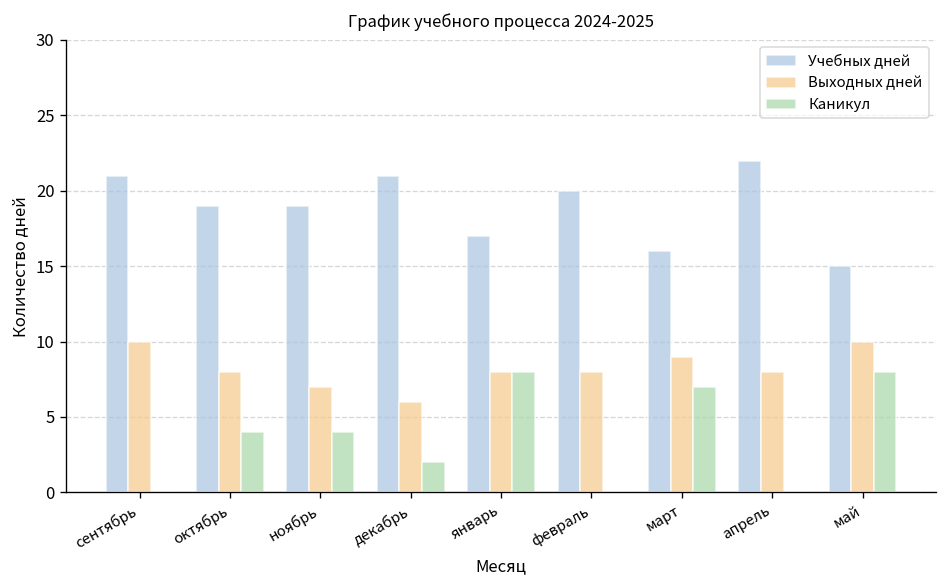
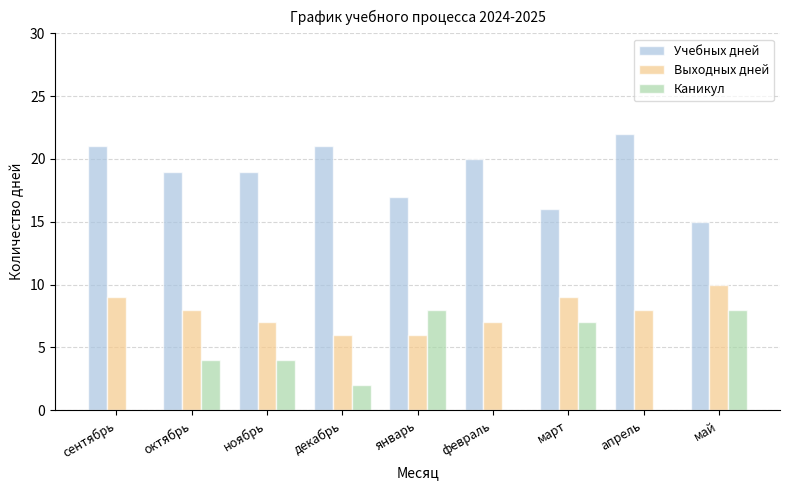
Выходных дней, сентябрь: 10 -> 9
Выходных дней, январь: 8 -> 6
Выходных дней, февраль: 8 -> 7
